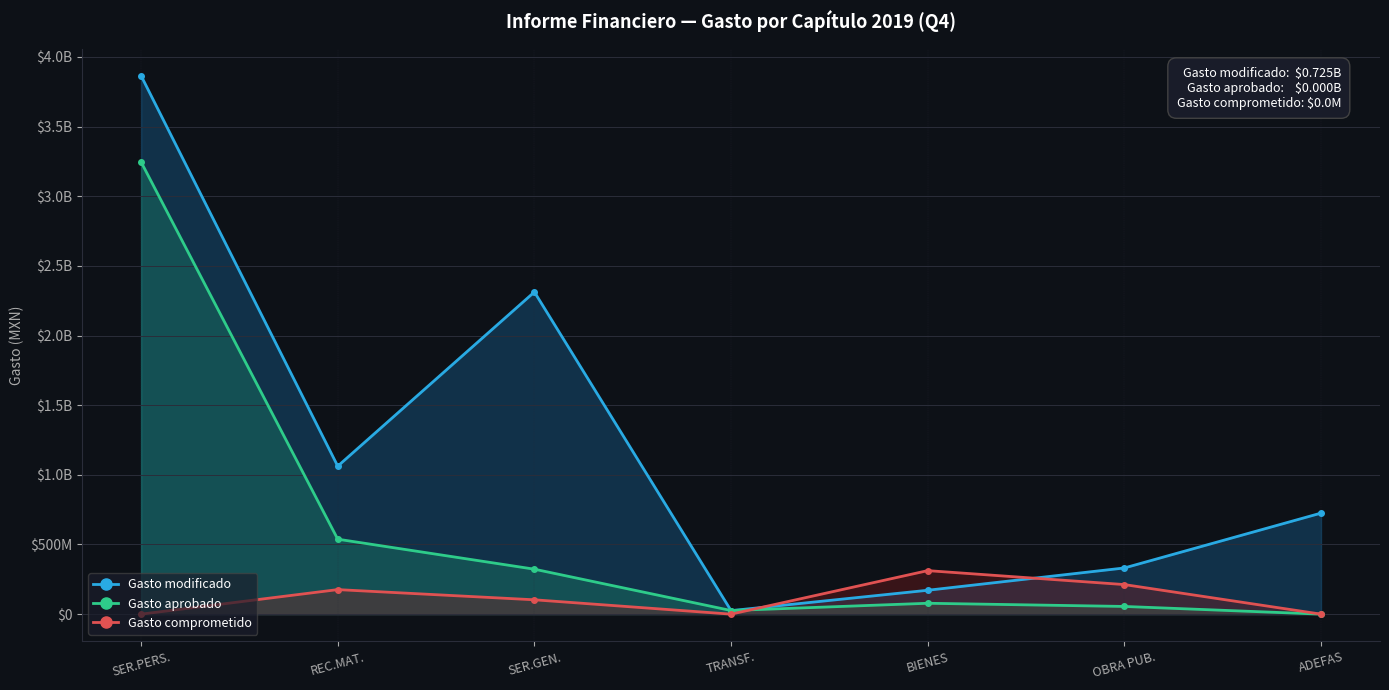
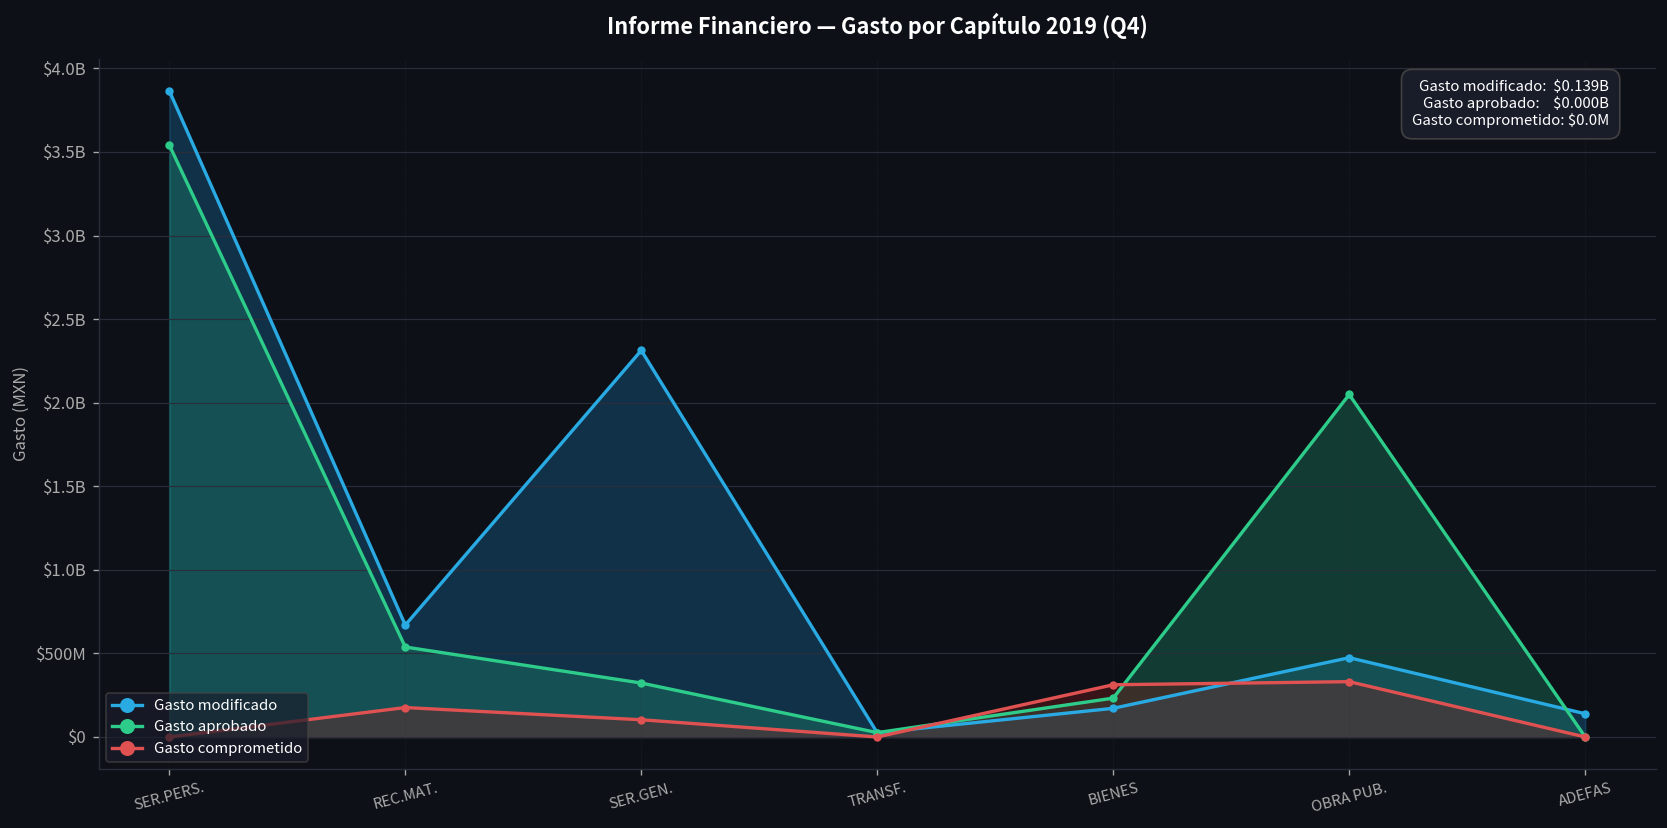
Gasto aprobado, SER.PERS.: $3250000000 -> $3540000000
Gasto modificado, REC.MAT.: $1060000000 -> $670000000
Gasto aprobado, BIENES: $80000000 -> $230000000
Gasto modificado, OBRA PUB.: $330000000 -> $470000000
Gasto aprobado, OBRA PUB.: $60000000 -> $2050000000
Gasto comprometido, OBRA PUB.: $210000000 -> $330000000
Gasto modificado, ADEFAS: $730000000 -> $140000000
